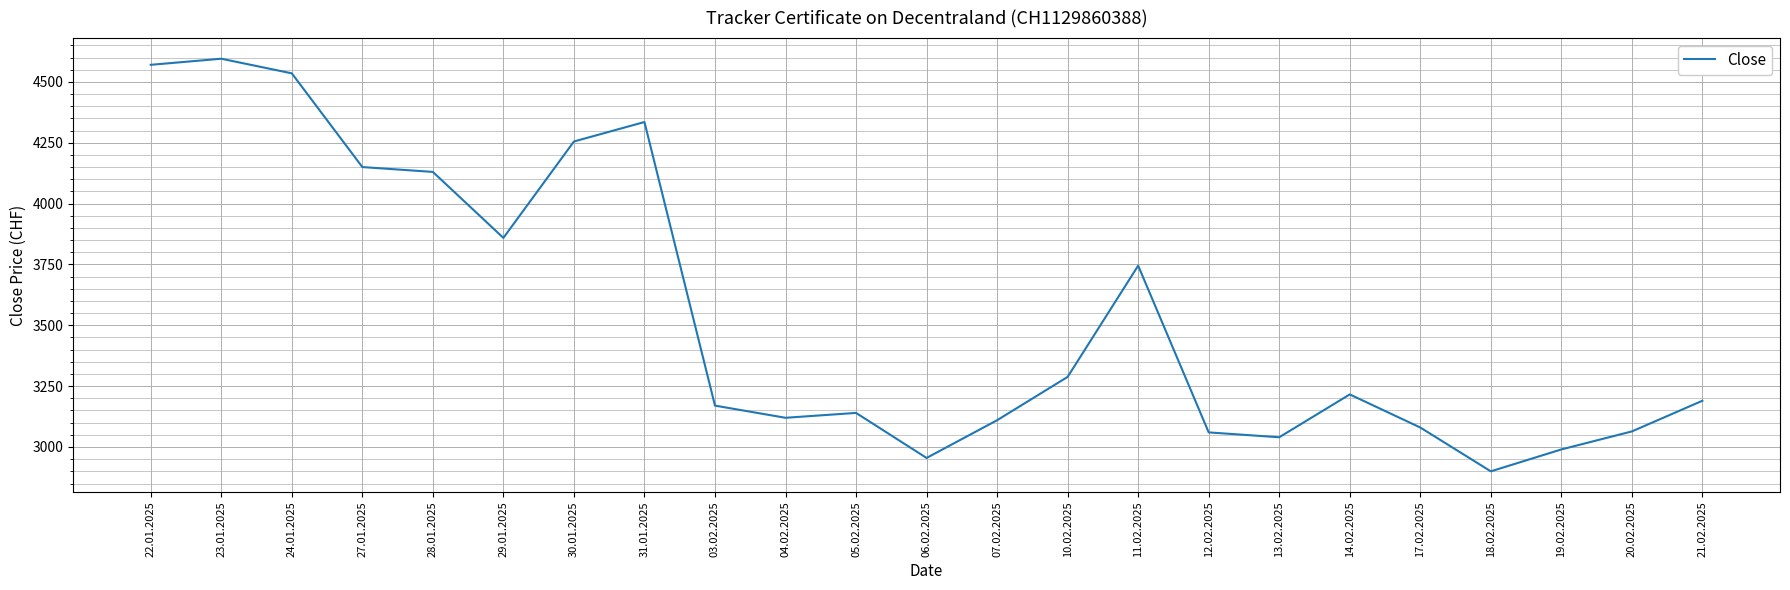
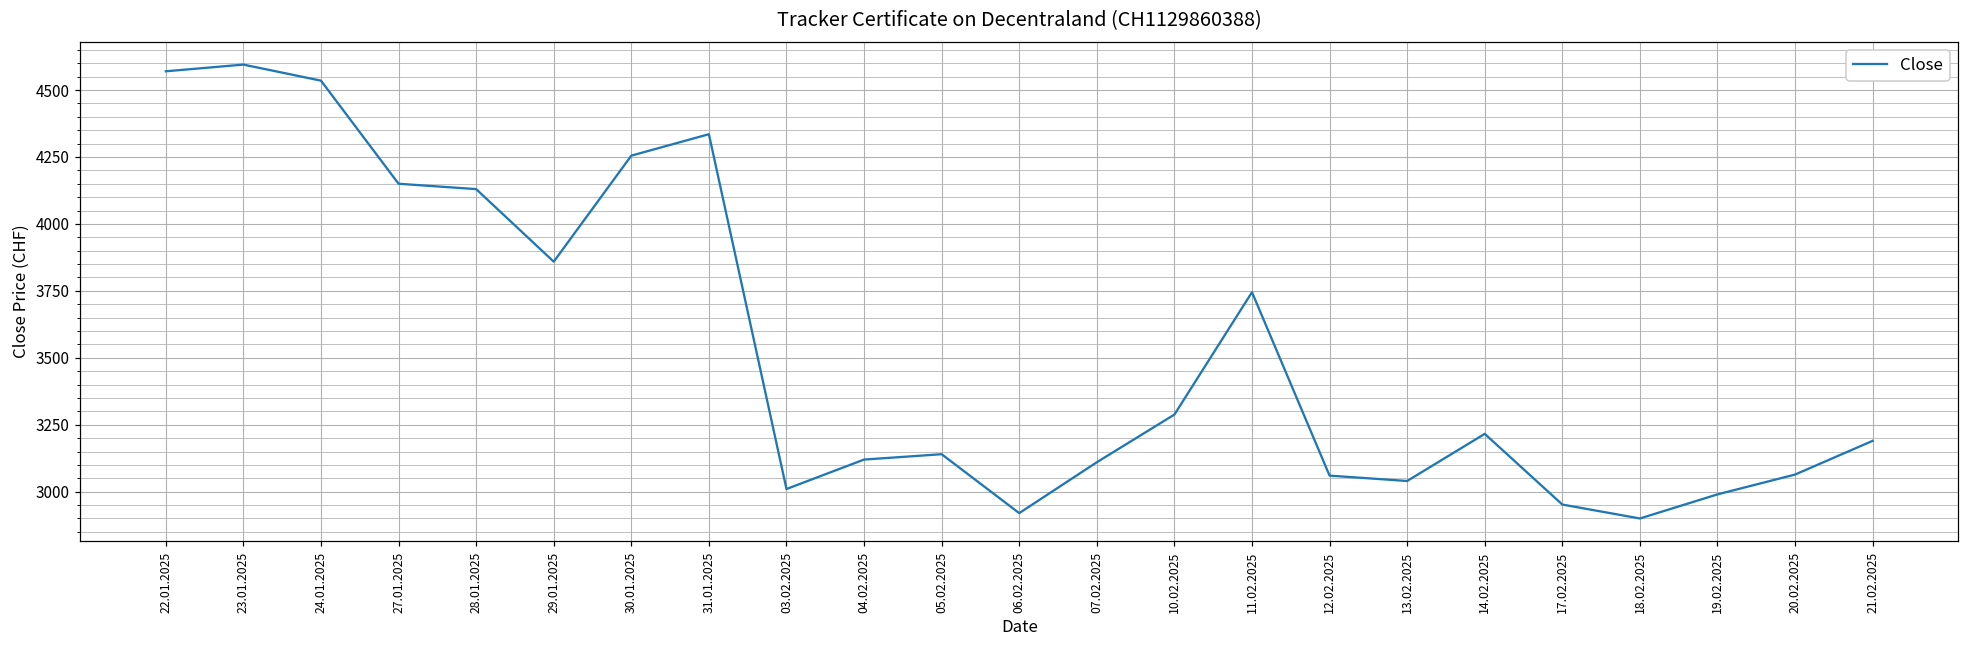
03.02.2025: 3170 -> 3010
06.02.2025: 2960 -> 2920
17.02.2025: 3080 -> 2950
